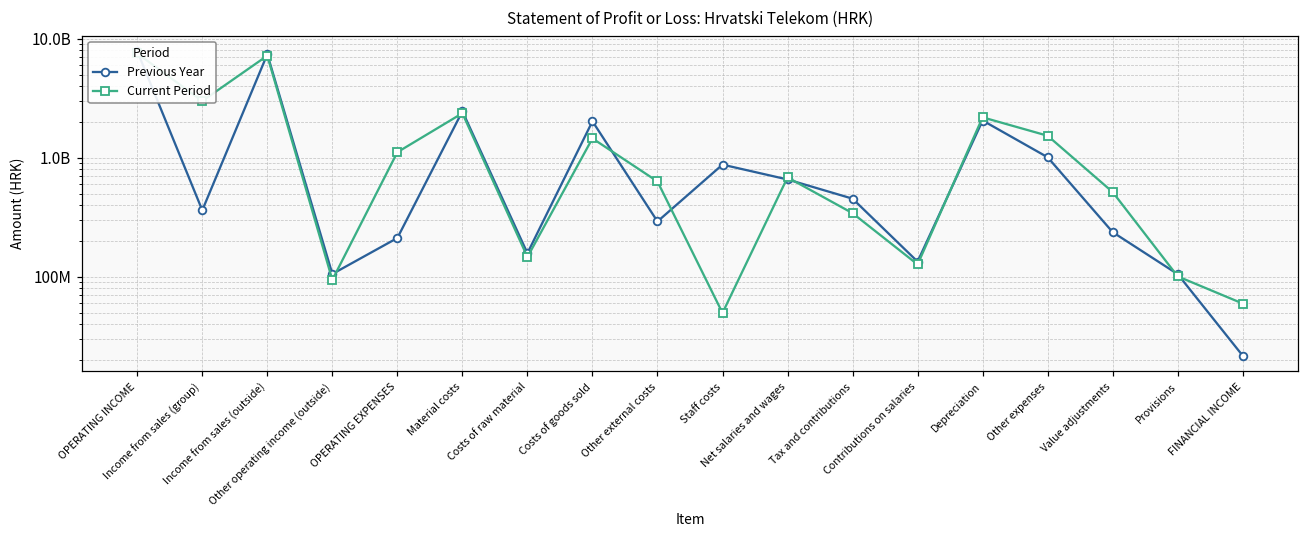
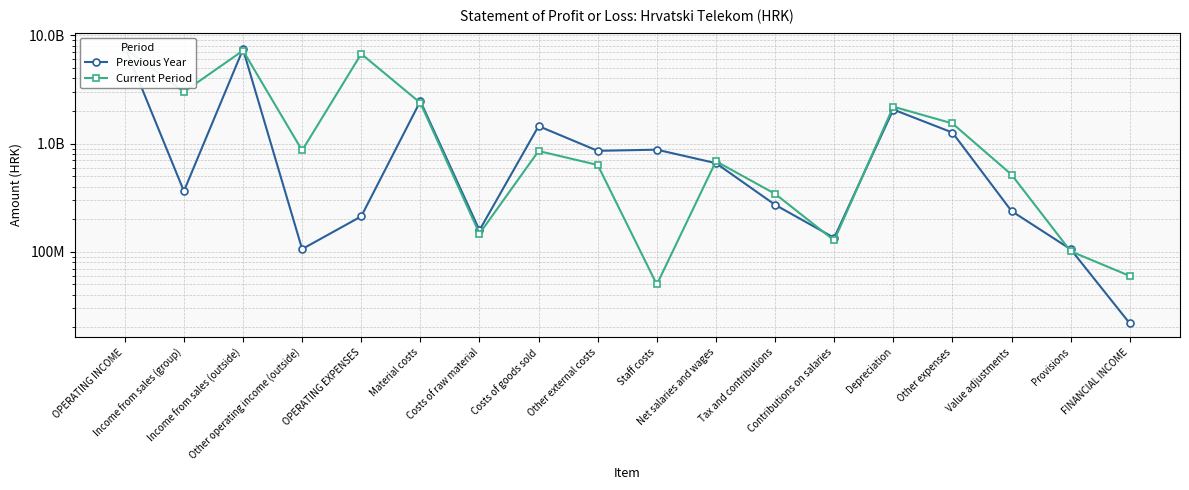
Current Period, Other operating income (outside): 90000000 -> 900000000
Current Period, OPERATING EXPENSES: 1100000000 -> 7000000000
Previous Year, Costs of goods sold: 2000000000 -> 1400000000
Current Period, Costs of goods sold: 1500000000 -> 900000000
Previous Year, Other external costs: 290000000 -> 900000000
Previous Year, Tax and contributions: 450000000 -> 270000000
Previous Year, Other expenses: 1000000000 -> 1300000000
